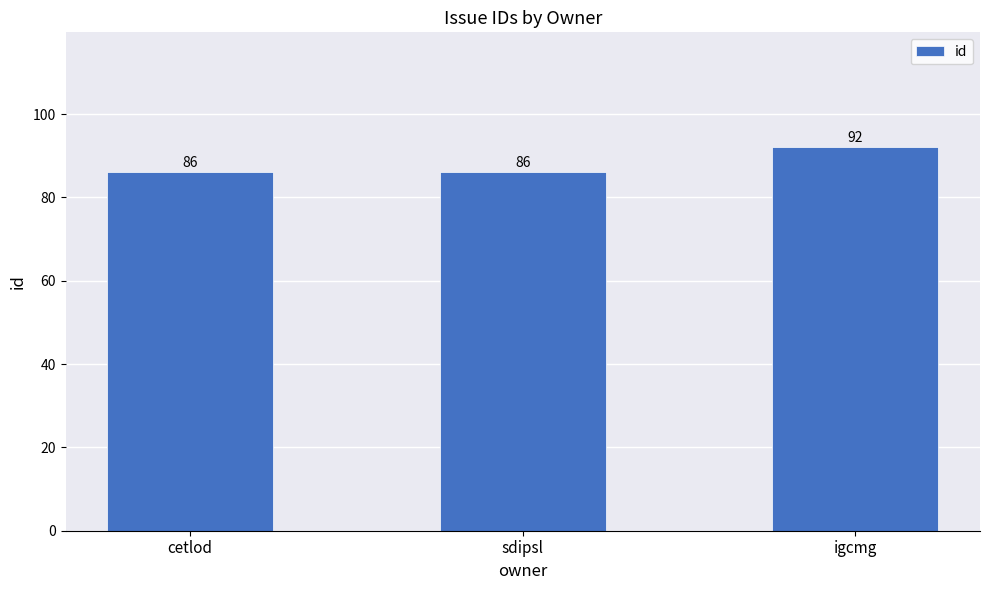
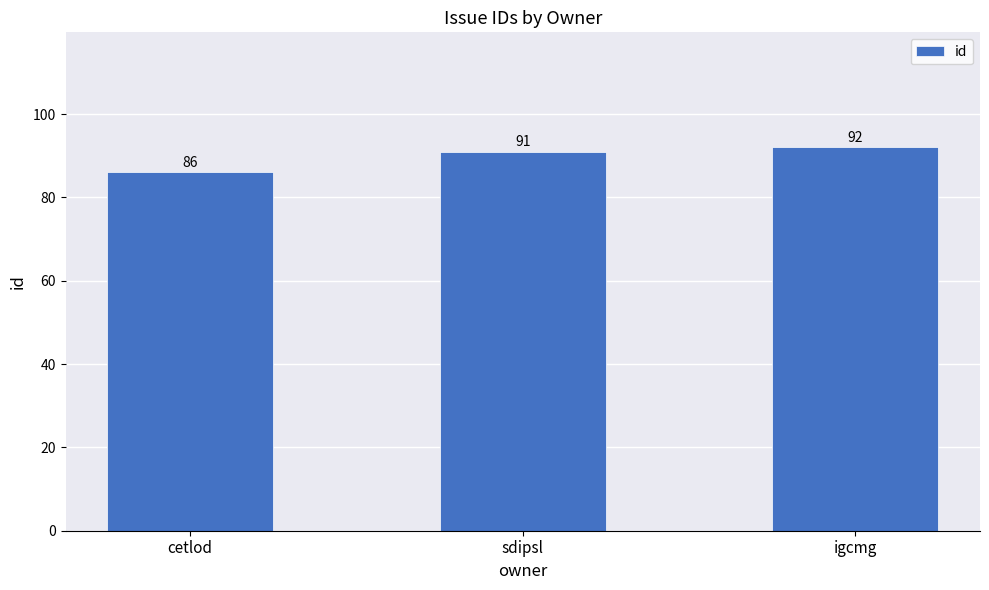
sdipsl: 86 -> 91
